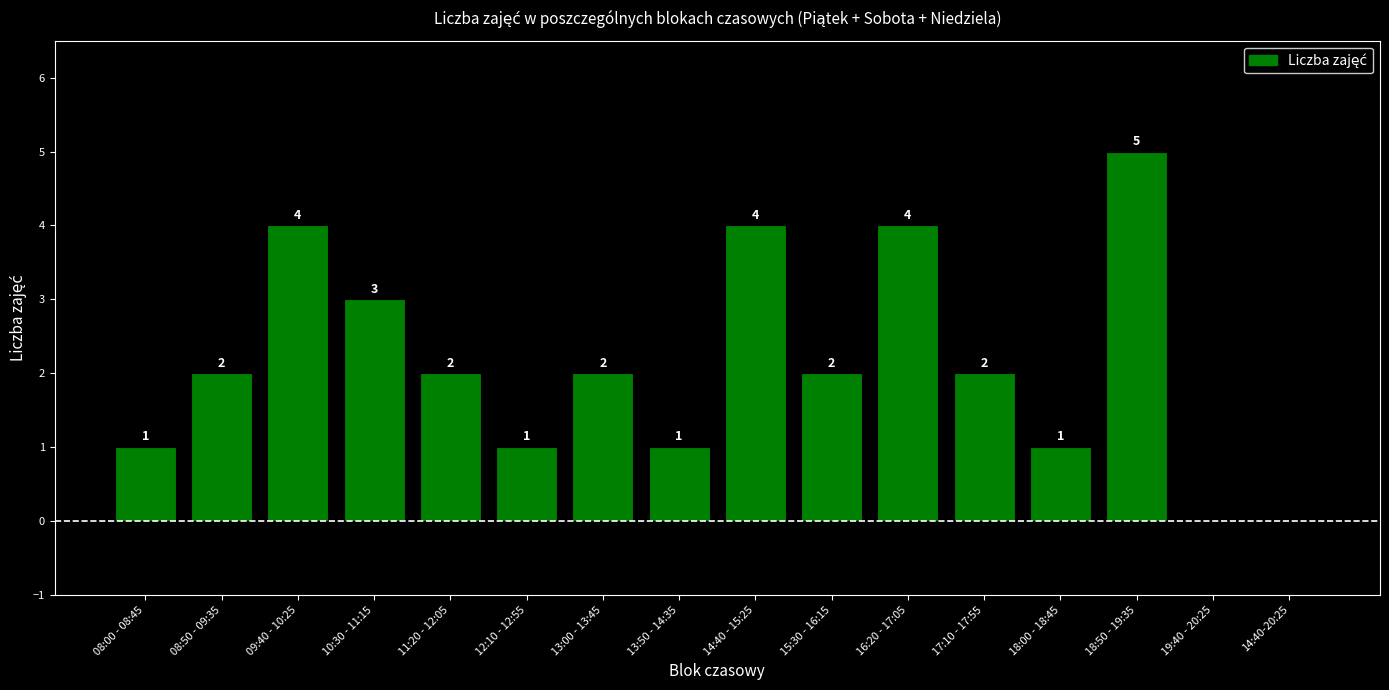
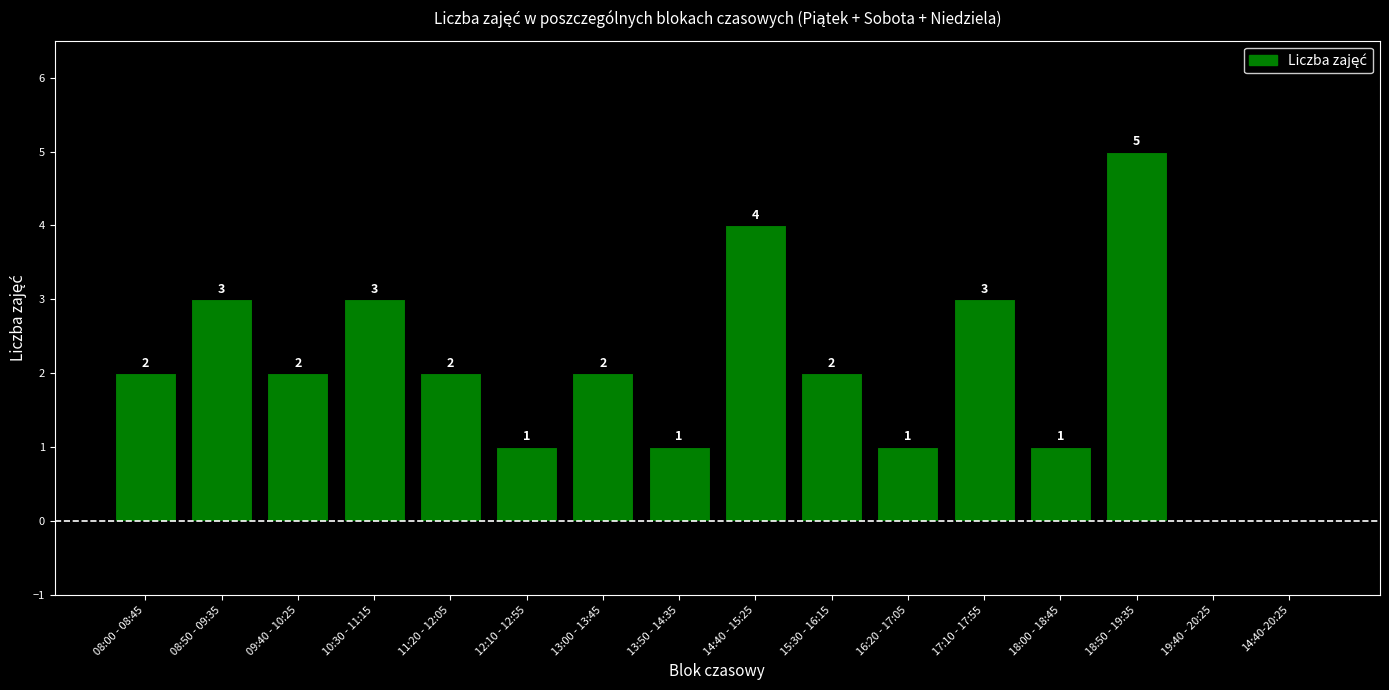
08:00 - 08:45: 1 -> 2
08:50 - 09:35: 2 -> 3
09:40 - 10:25: 4 -> 2
16:20 - 17:05: 4 -> 1
17:10 - 17:55: 2 -> 3
